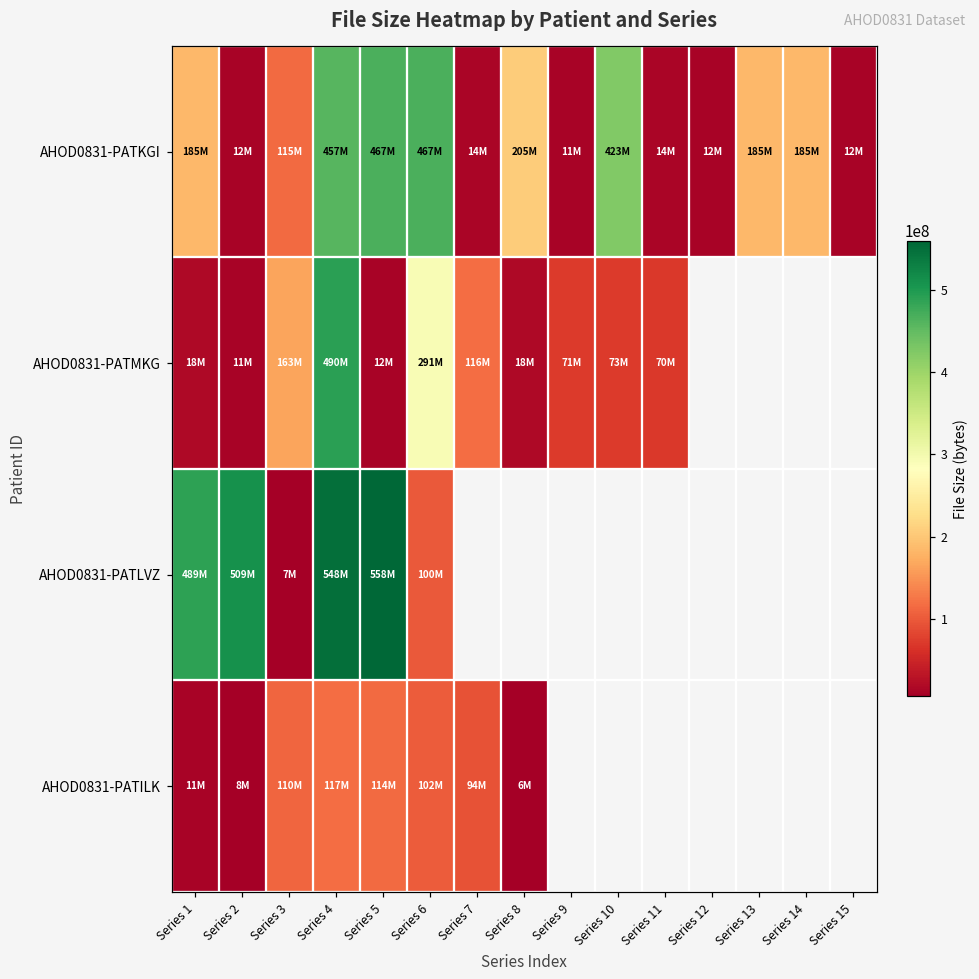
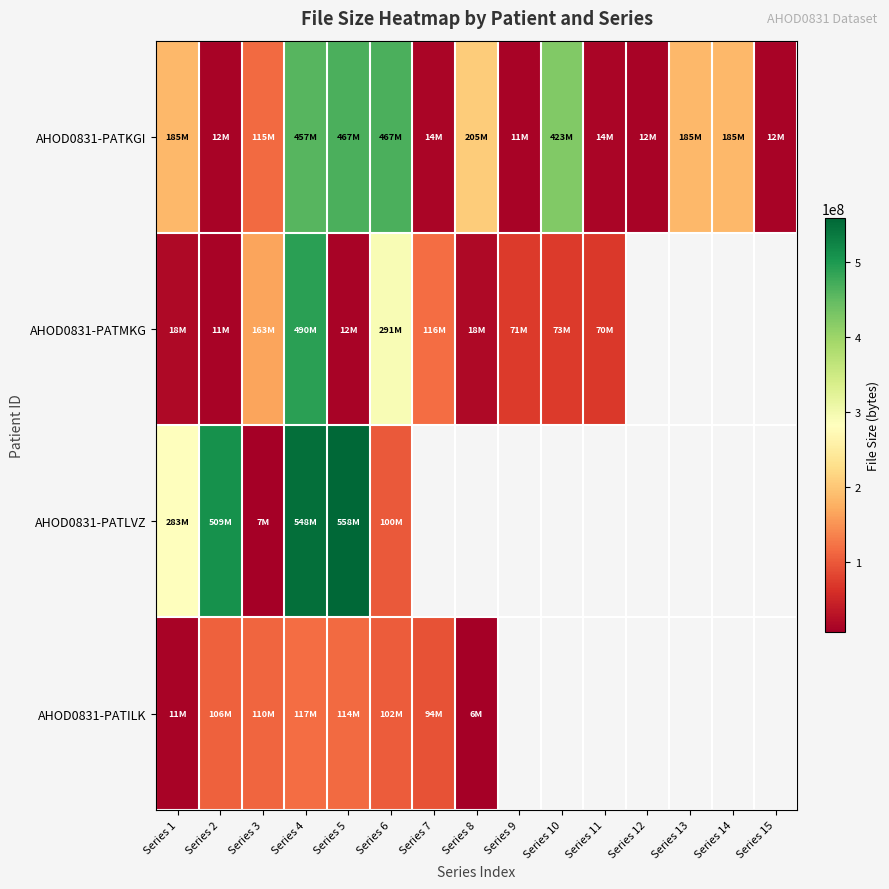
AHOD0831-PATLVZ, Series 1: 489M -> 283M
AHOD0831-PATILK, Series 2: 8M -> 106M
